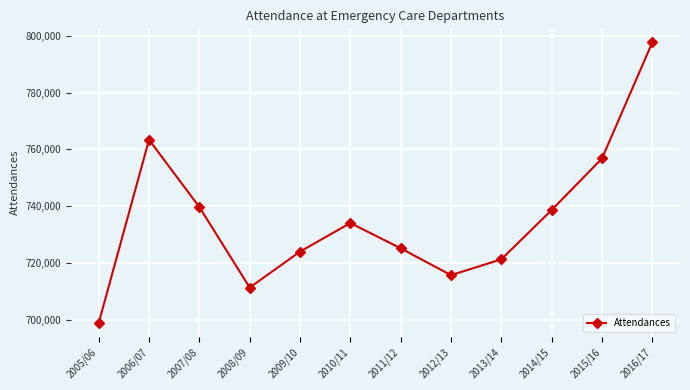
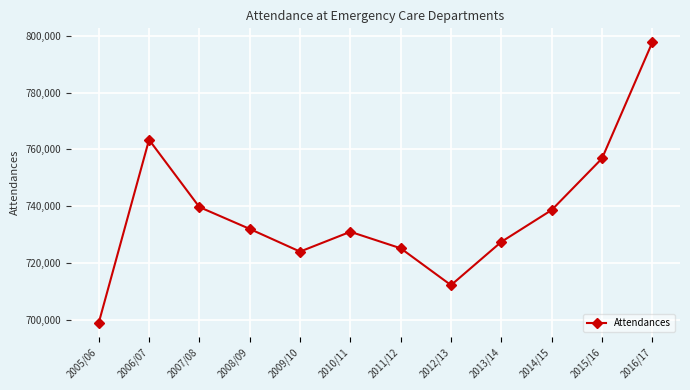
2008/09: 711,000 -> 732,000
2010/11: 734,000 -> 731,000
2012/13: 716,000 -> 712,000
2013/14: 721,000 -> 727,000
